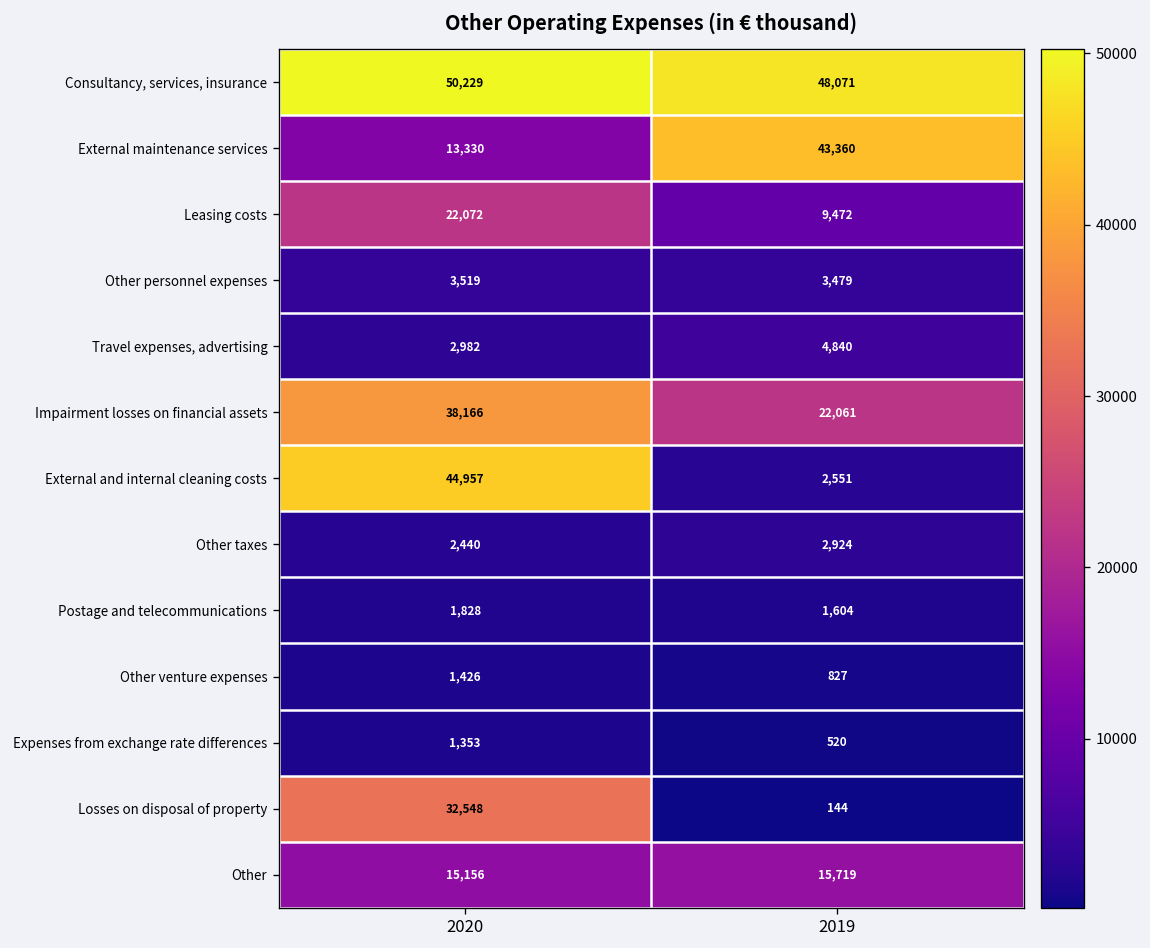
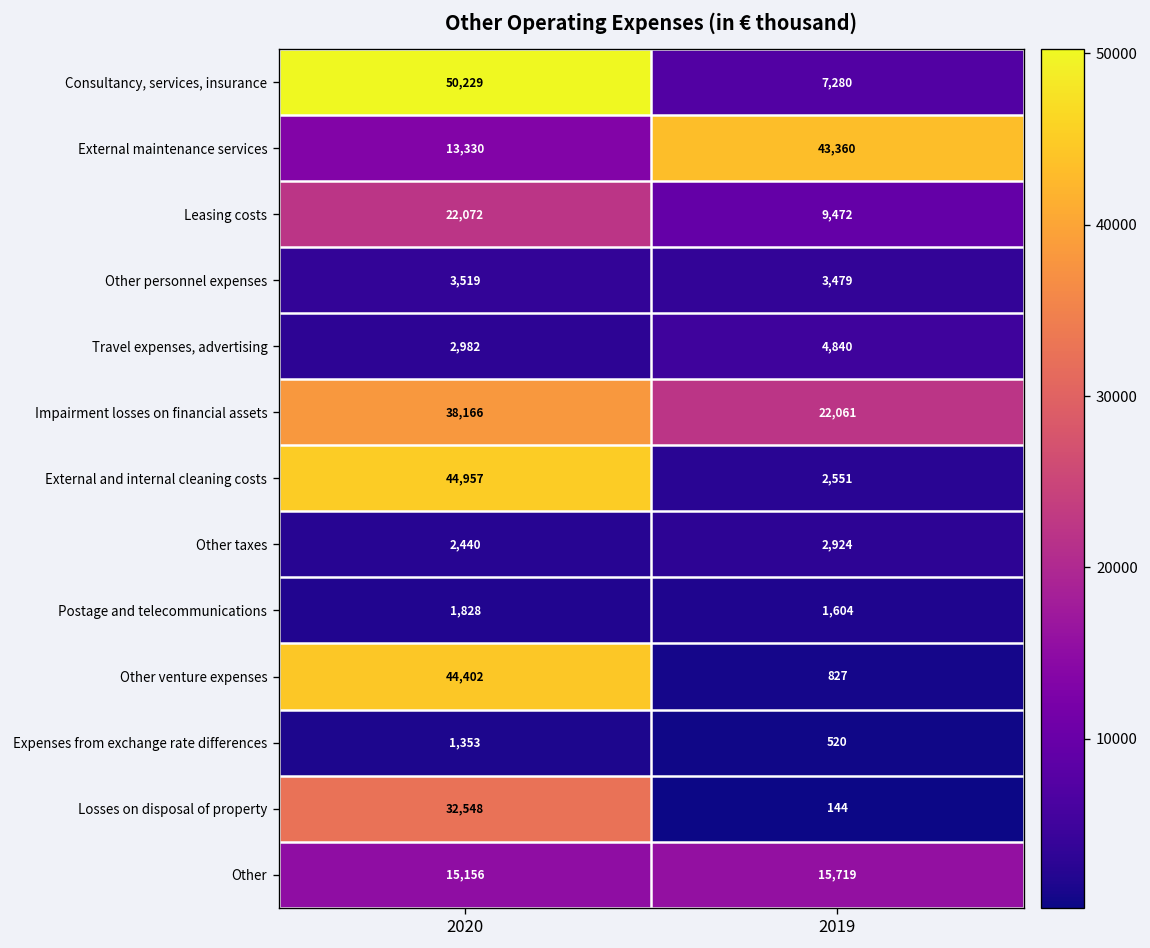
Consultancy, services, insurance, 2019: 48,071 -> 7,280
Other venture expenses, 2020: 1,426 -> 44,402
